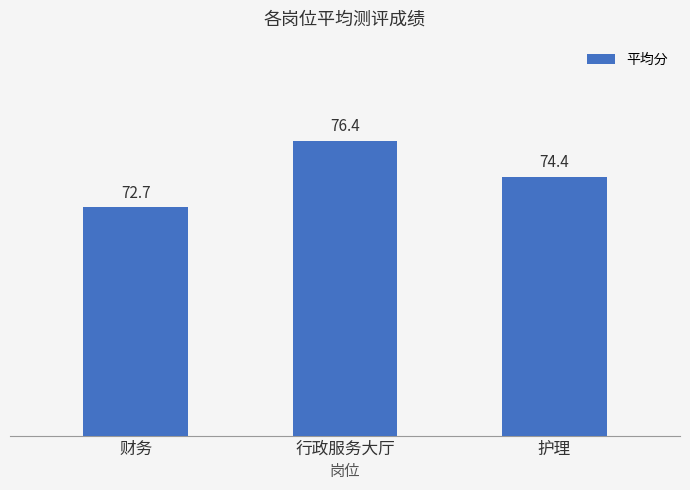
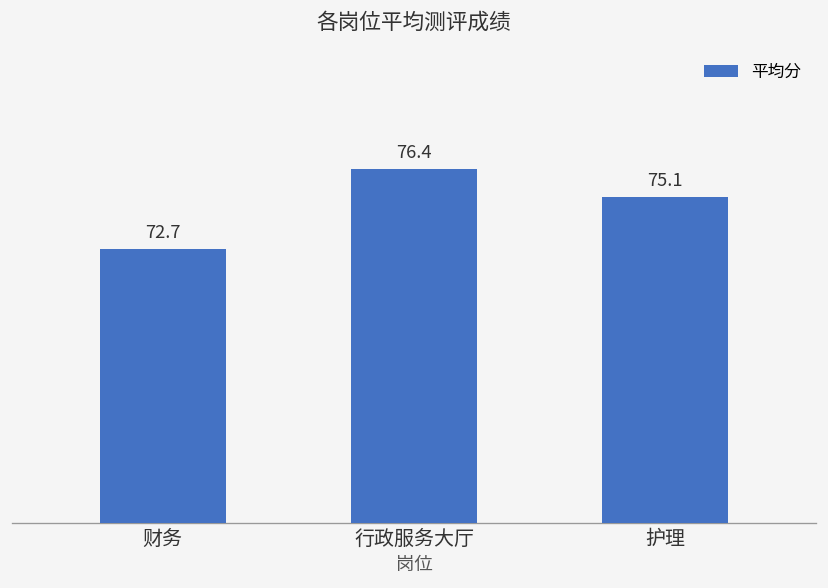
护理: 74.4 -> 75.1
